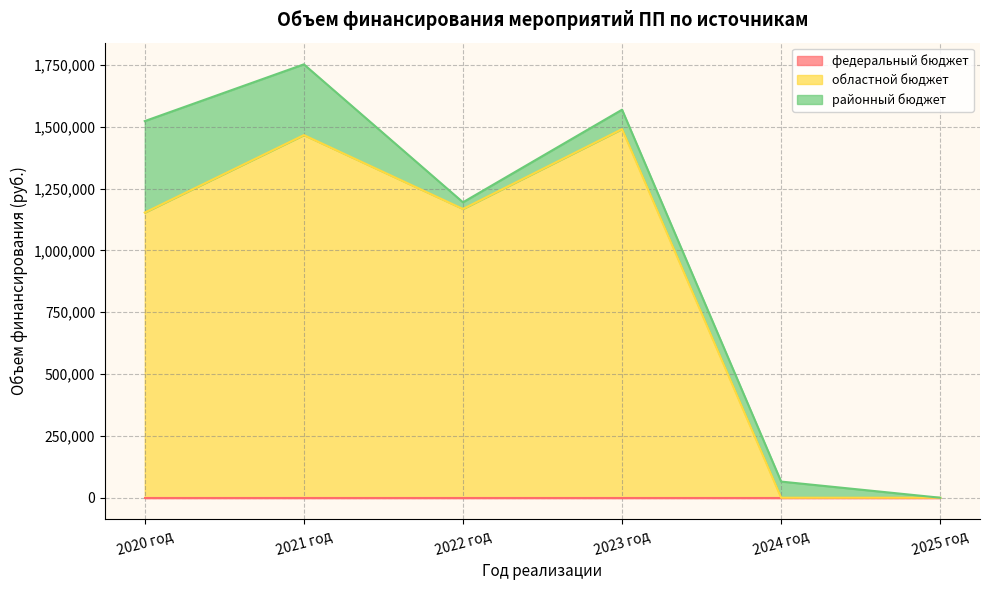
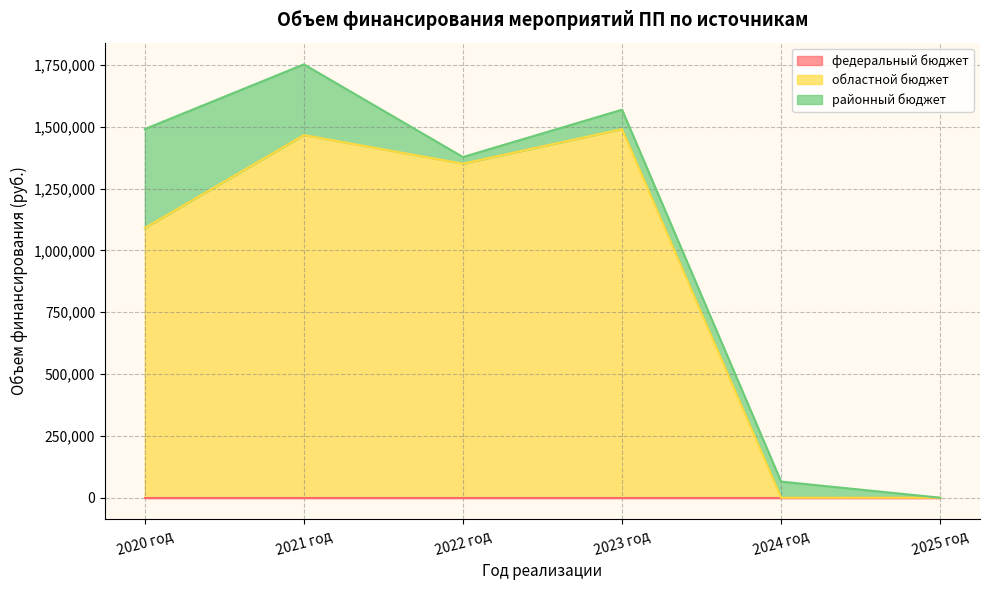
областной бюджет, 2020 год: 1,150,000 -> 1,090,000
районный бюджет, 2020 год: 370,000 -> 400,000
областной бюджет, 2022 год: 1,170,000 -> 1,350,000
